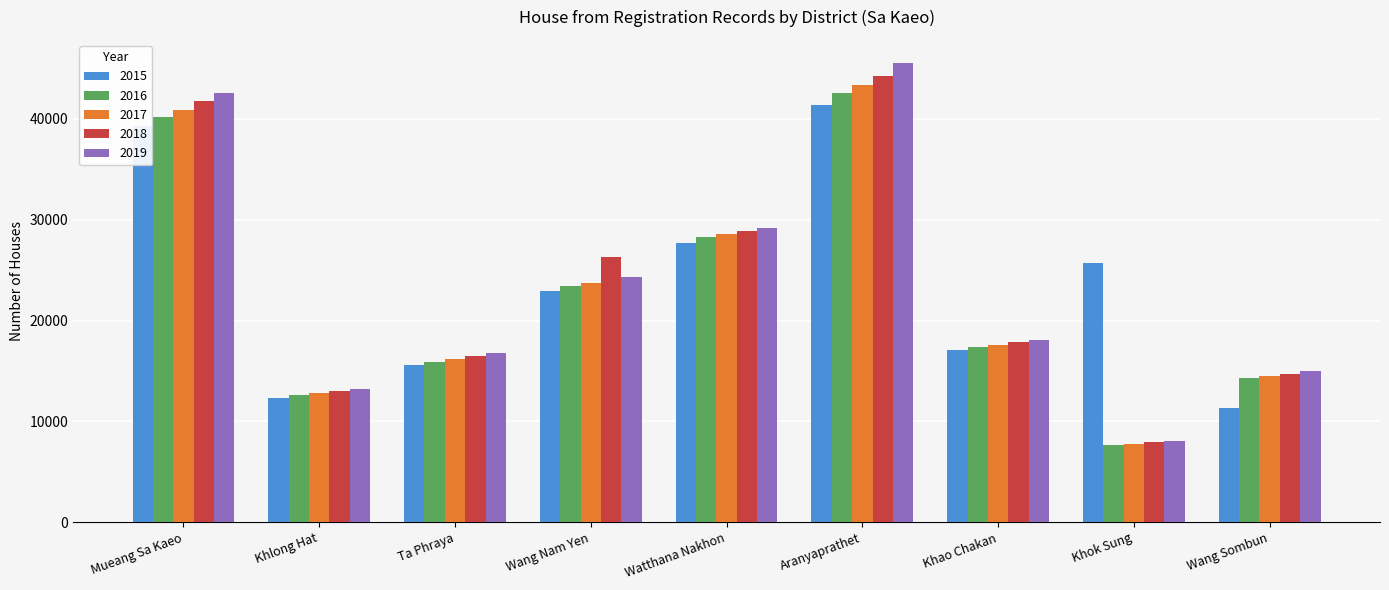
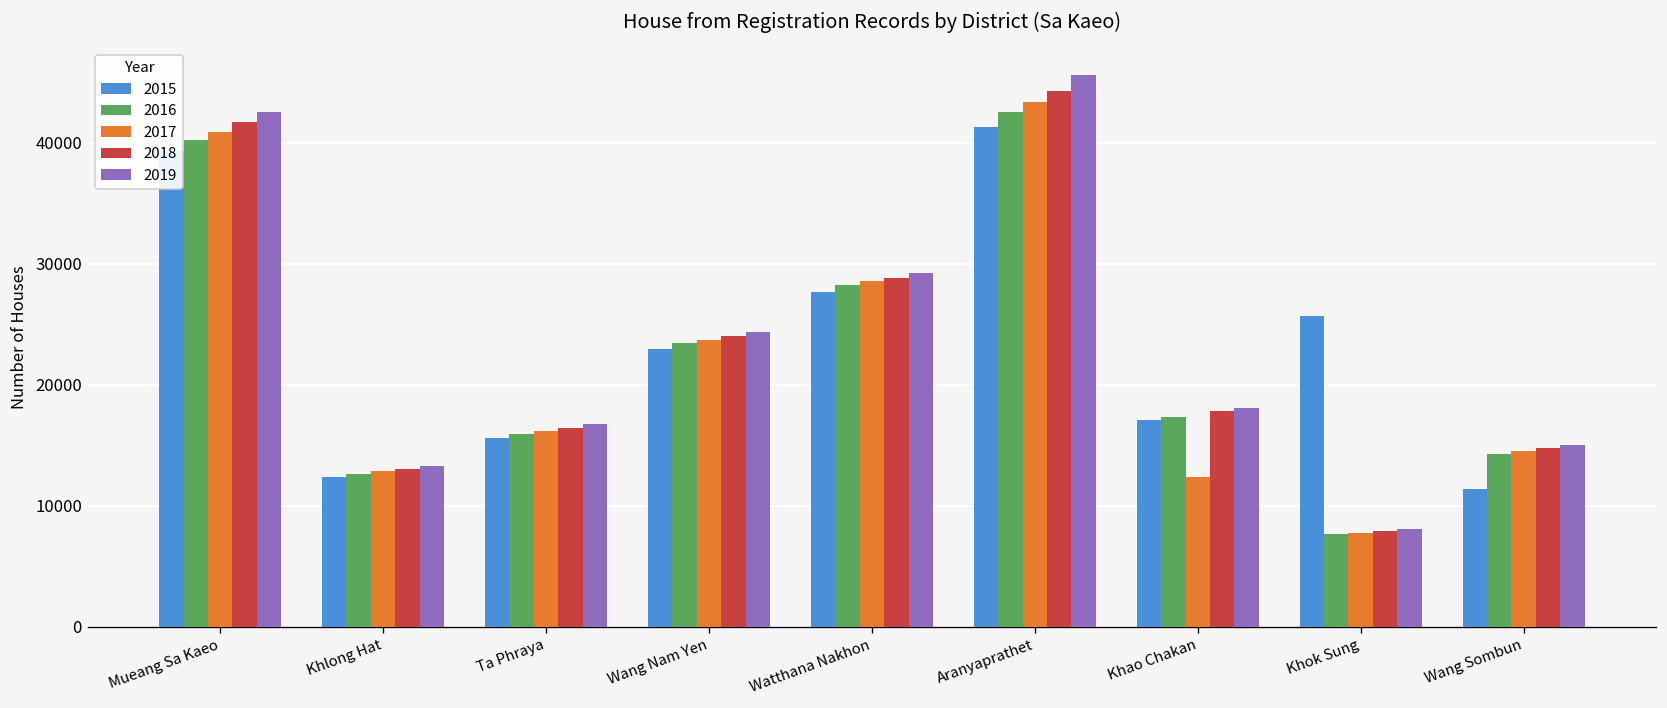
2018, Wang Nam Yen: 26300 -> 24000
2017, Khao Chakan: 17600 -> 12400
